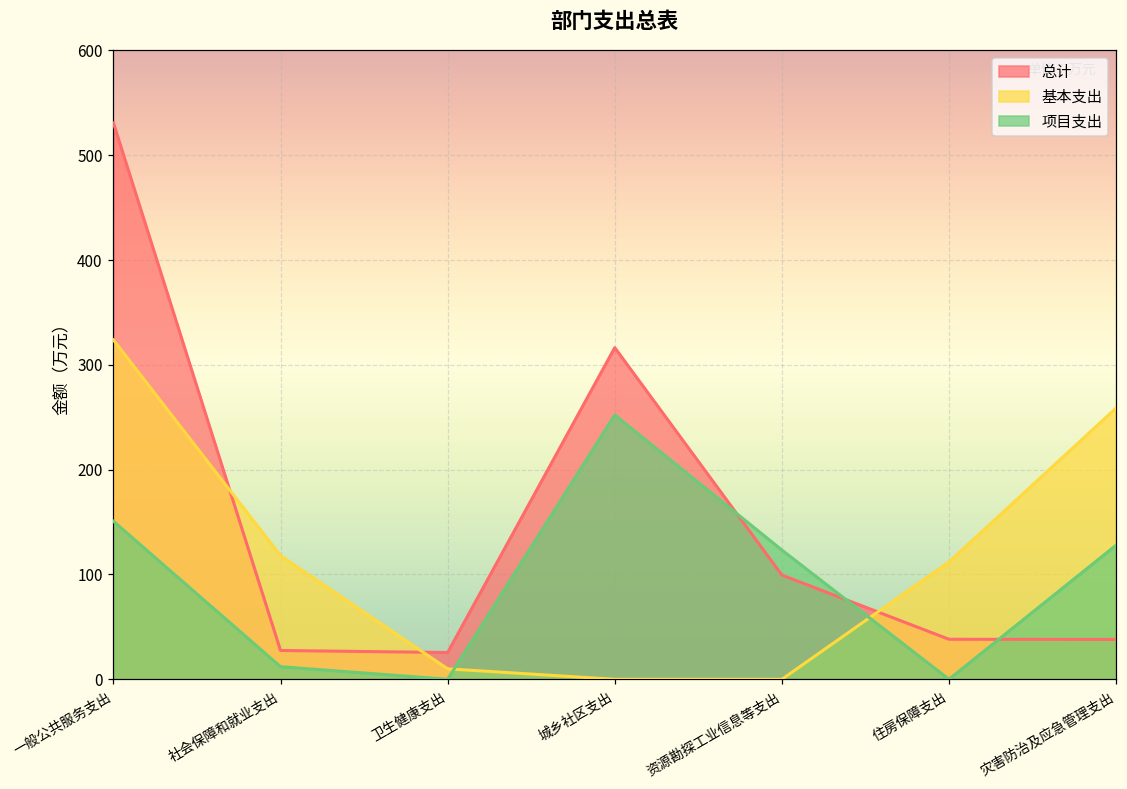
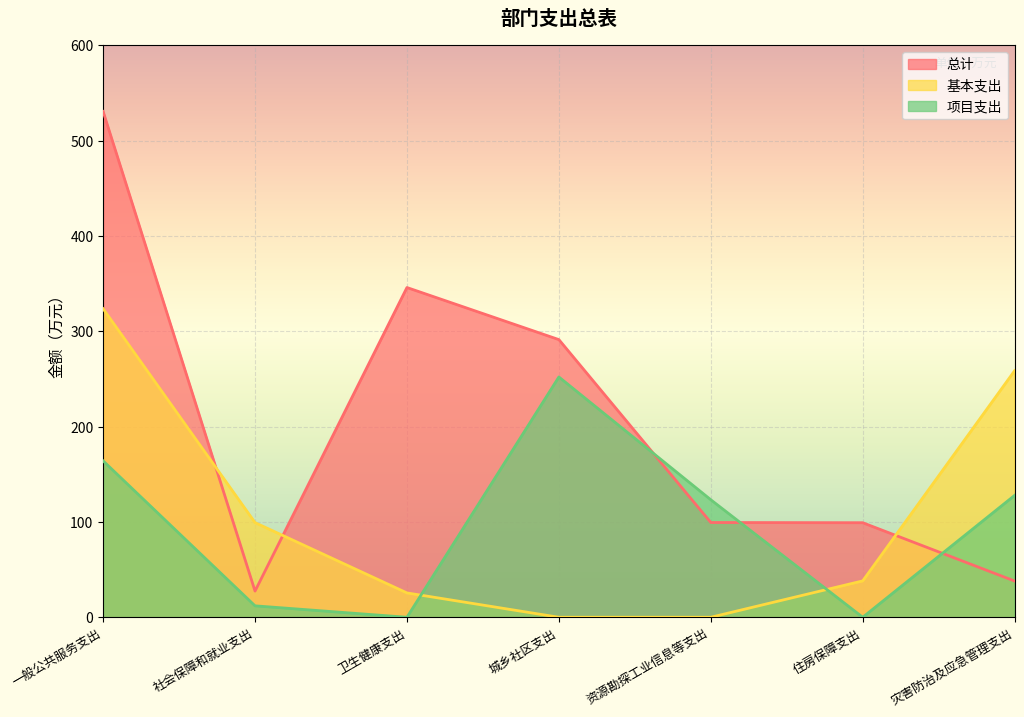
项目支出, 一般公共服务支出: 150 -> 160
基本支出, 社会保障和就业支出: 120 -> 100
总计, 卫生健康支出: 30 -> 350
基本支出, 卫生健康支出: 10 -> 30
总计, 城乡社区支出: 320 -> 290
总计, 住房保障支出: 40 -> 100
基本支出, 住房保障支出: 110 -> 40
